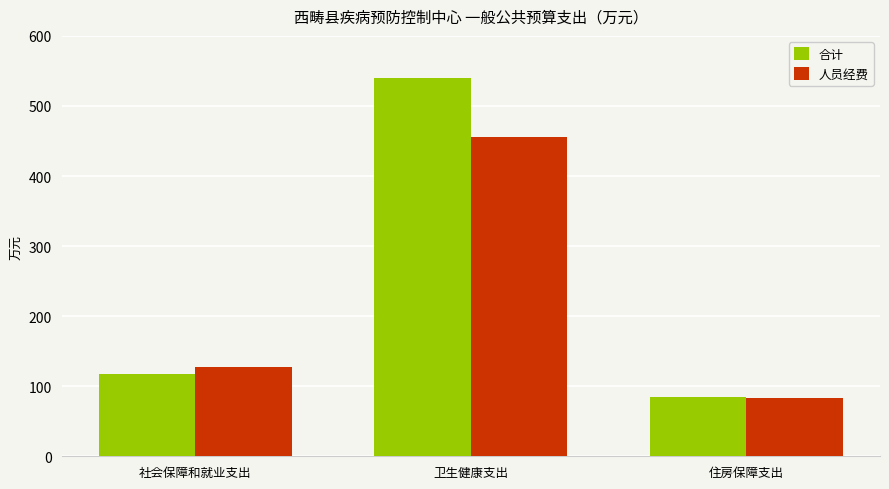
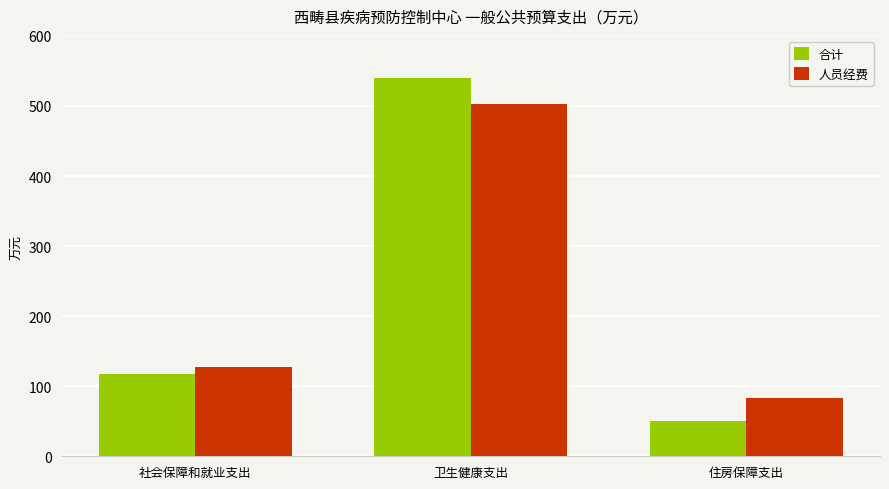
人员经费, 卫生健康支出: 460 -> 500
合计, 住房保障支出: 80 -> 50
